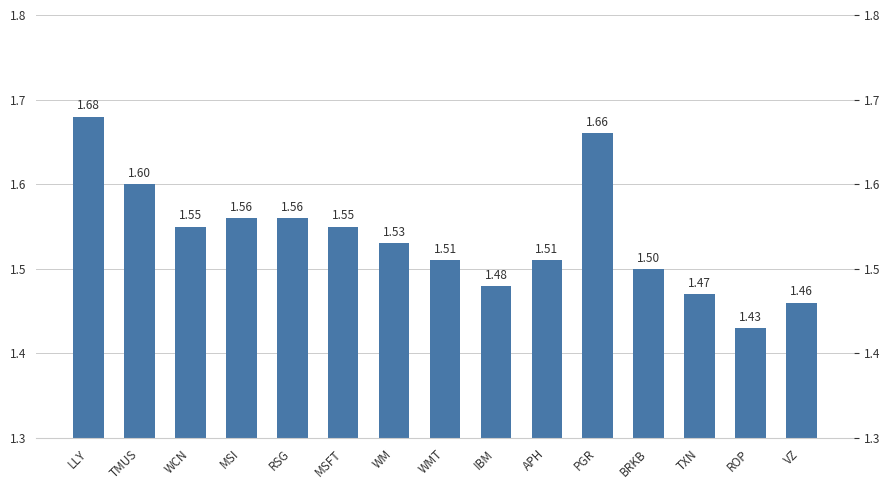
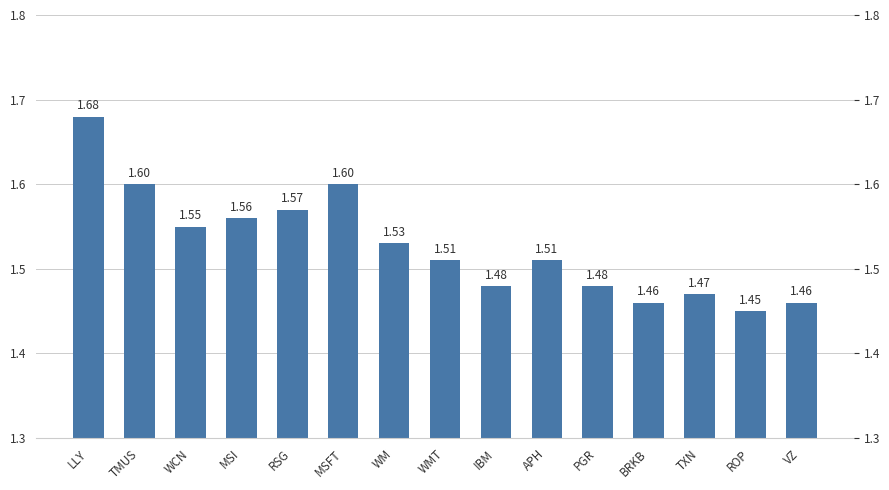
RSG: 1.56 -> 1.57
MSFT: 1.55 -> 1.60
PGR: 1.66 -> 1.48
BRKB: 1.50 -> 1.46
ROP: 1.43 -> 1.45
